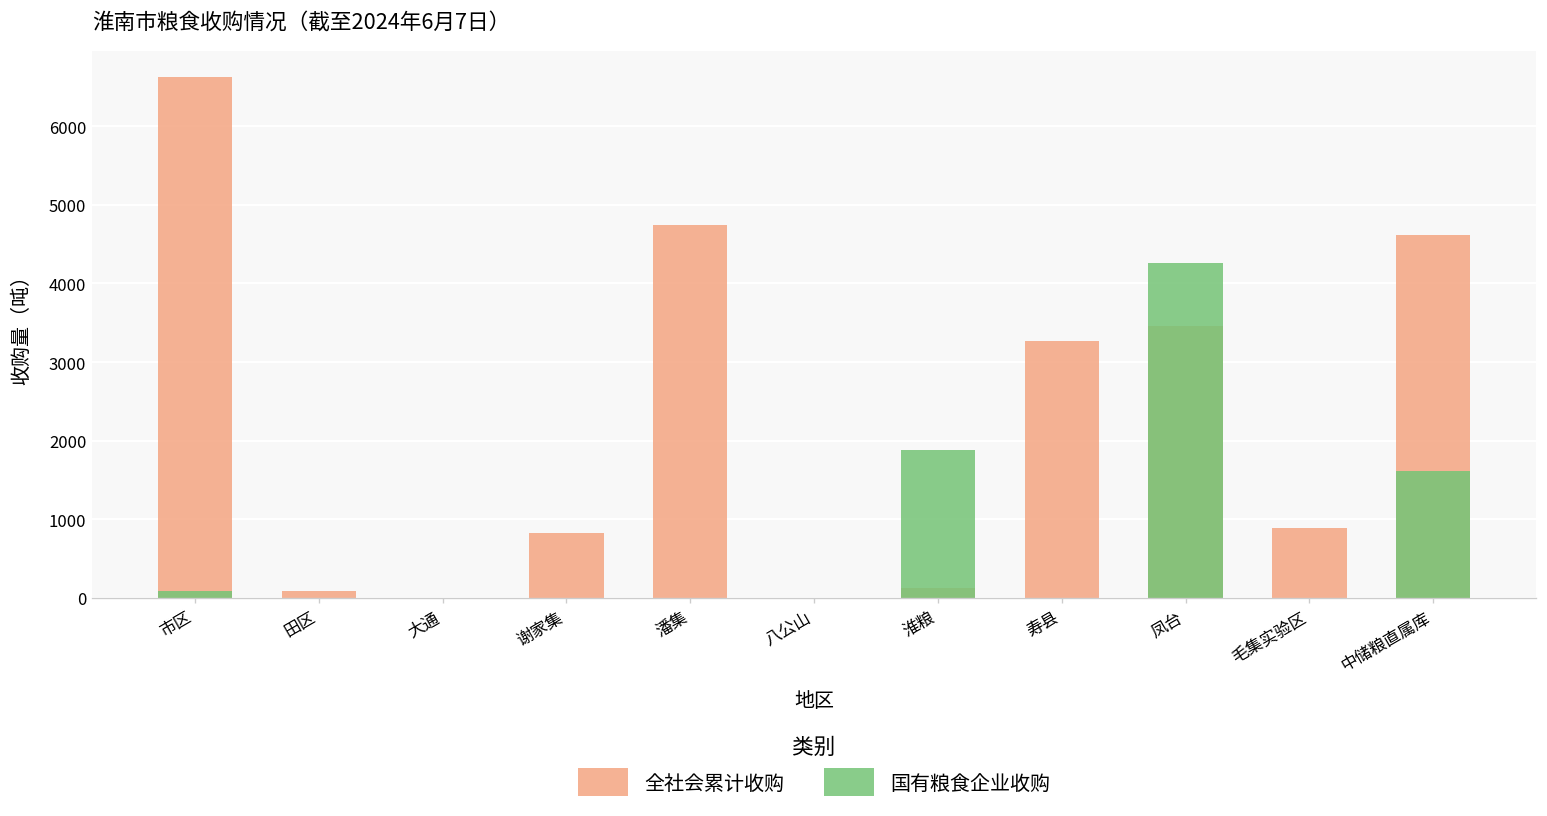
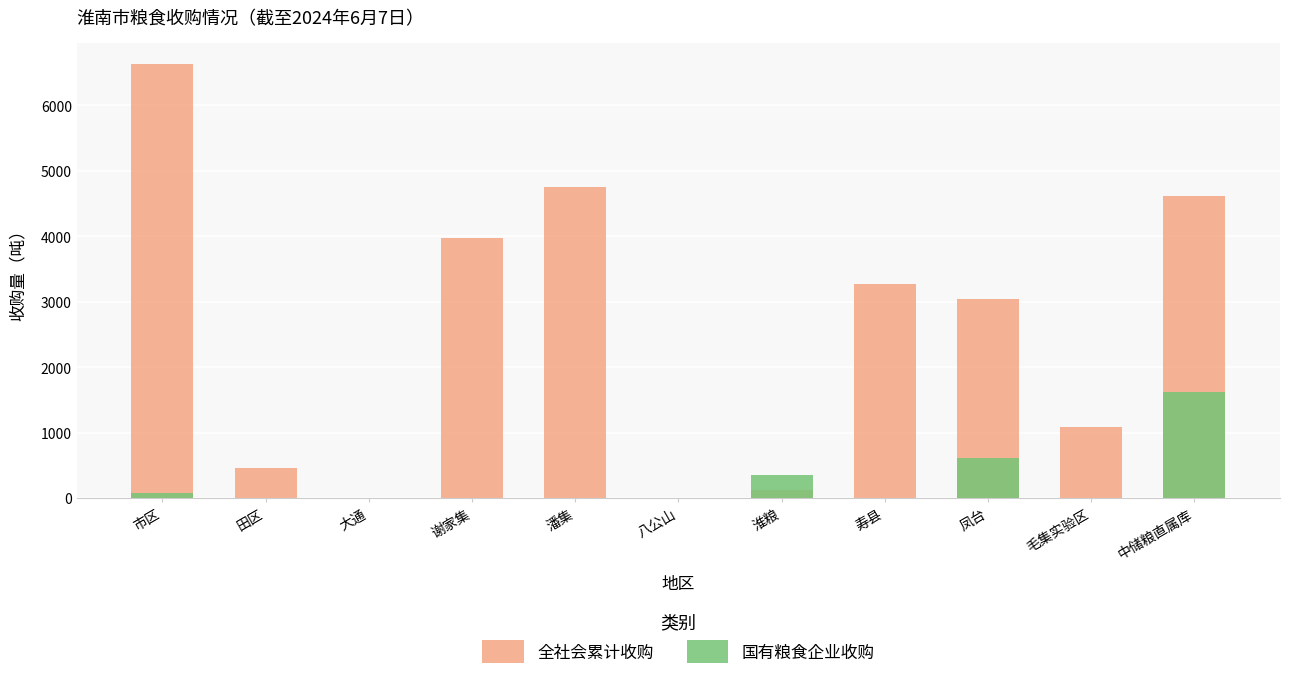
全社会累计收购, 田区: 100 -> 500
全社会累计收购, 谢家集: 800 -> 4000
国有粮食企业收购, 淮粮: 1900 -> 400
全社会累计收购, 凤台: 3500 -> 3000
国有粮食企业收购, 凤台: 4300 -> 600
全社会累计收购, 毛集实验区: 900 -> 1100
